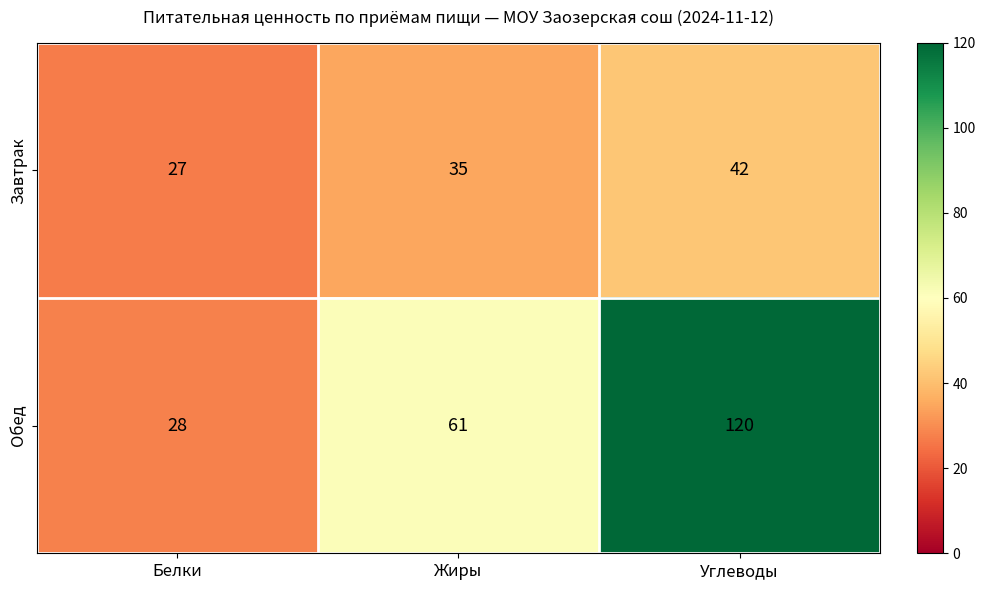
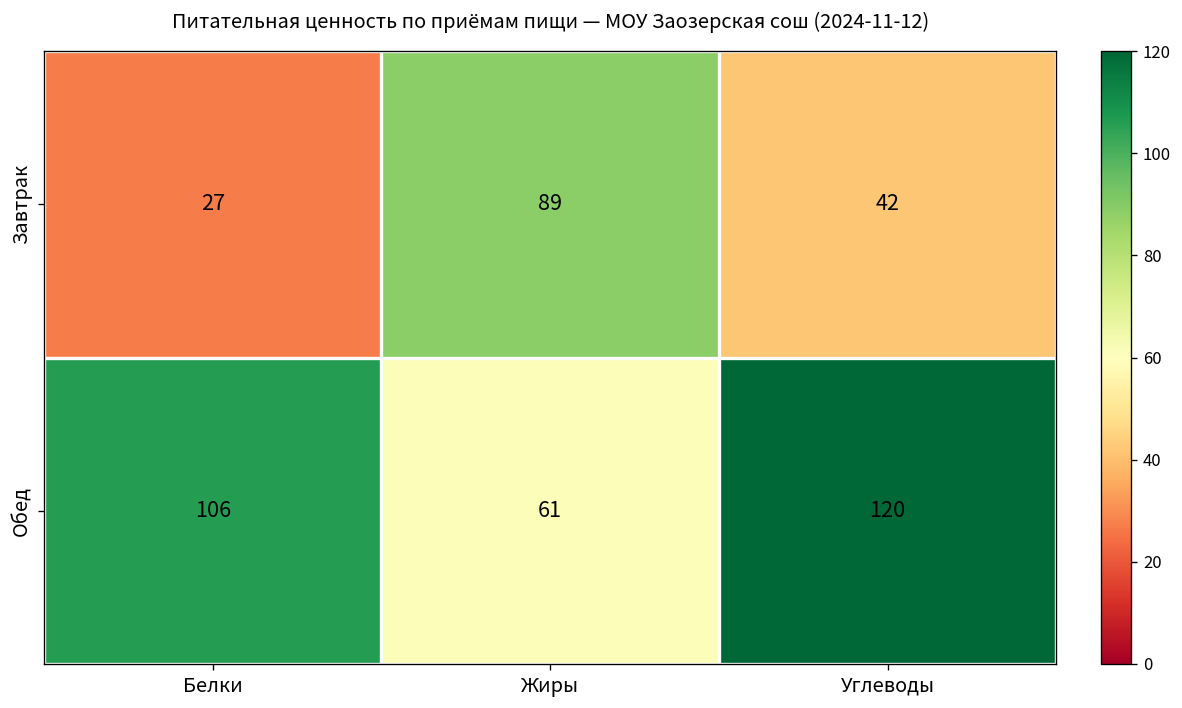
Завтрак, Жиры: 35 -> 89
Обед, Белки: 28 -> 106
